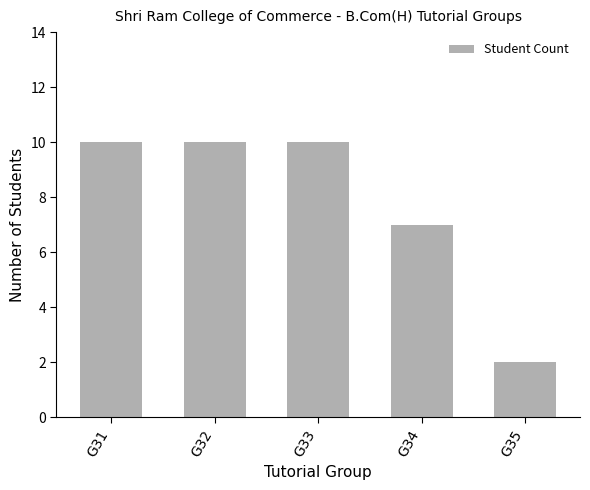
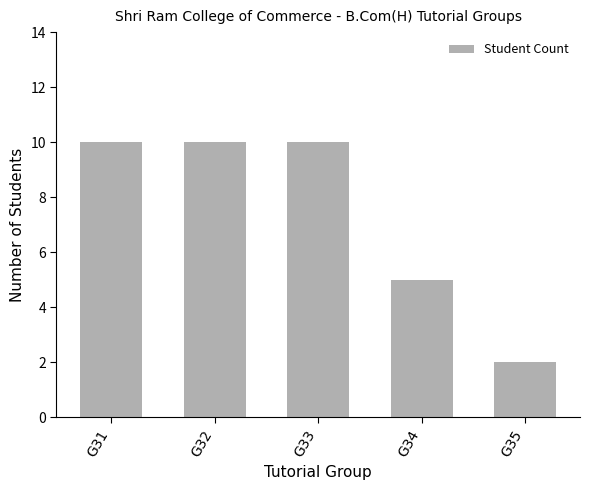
G34: 7 -> 5
